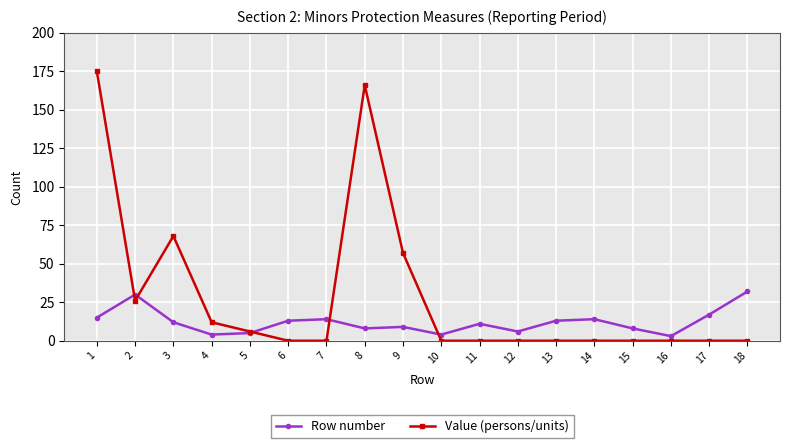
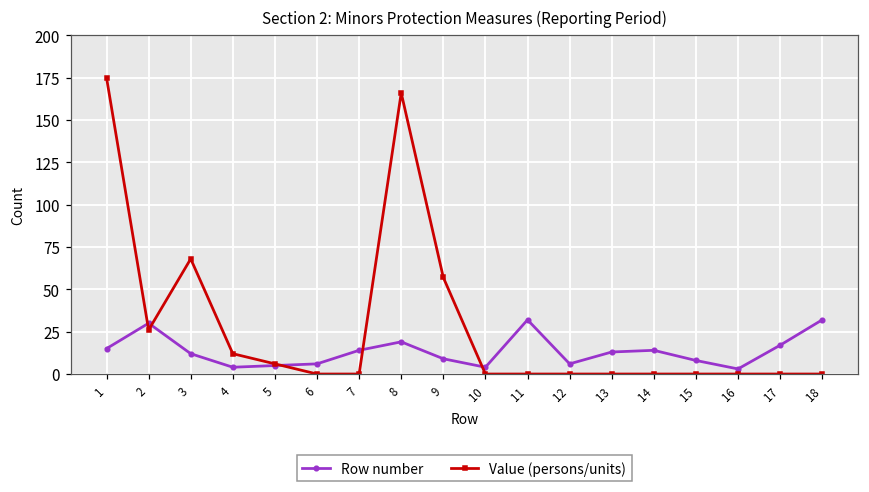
Row number, 6: 13 -> 6
Row number, 8: 8 -> 19
Row number, 11: 11 -> 32
